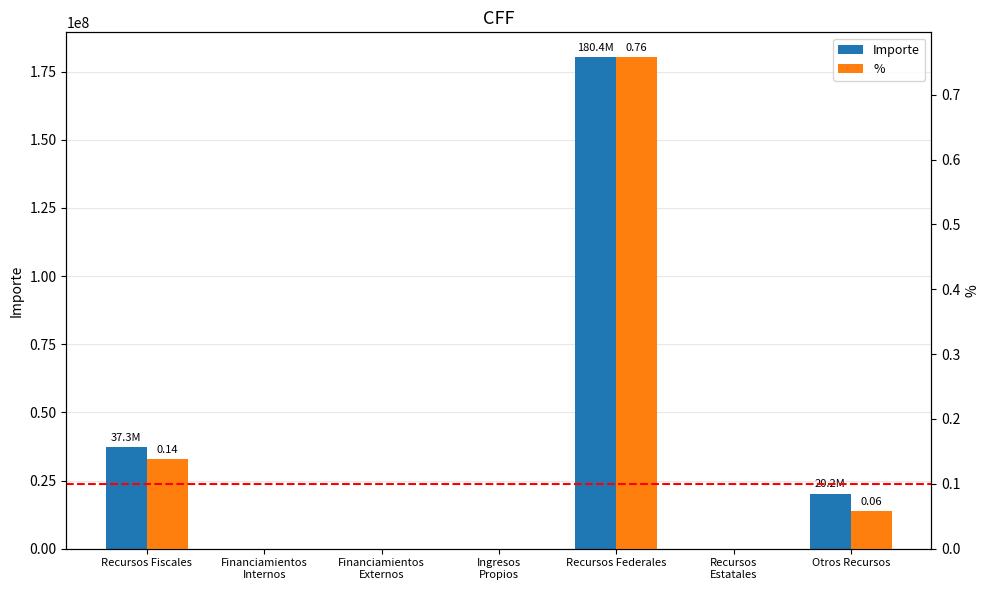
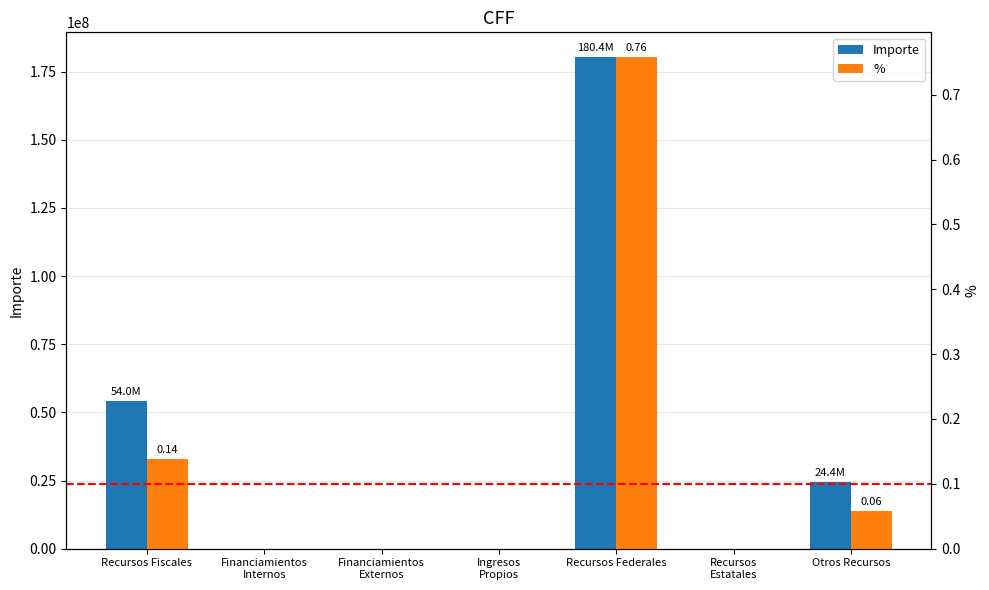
Importe, Recursos Fiscales: 37.3M -> 54.0M
Importe, Otros Recursos: 20.2M -> 24.4M
